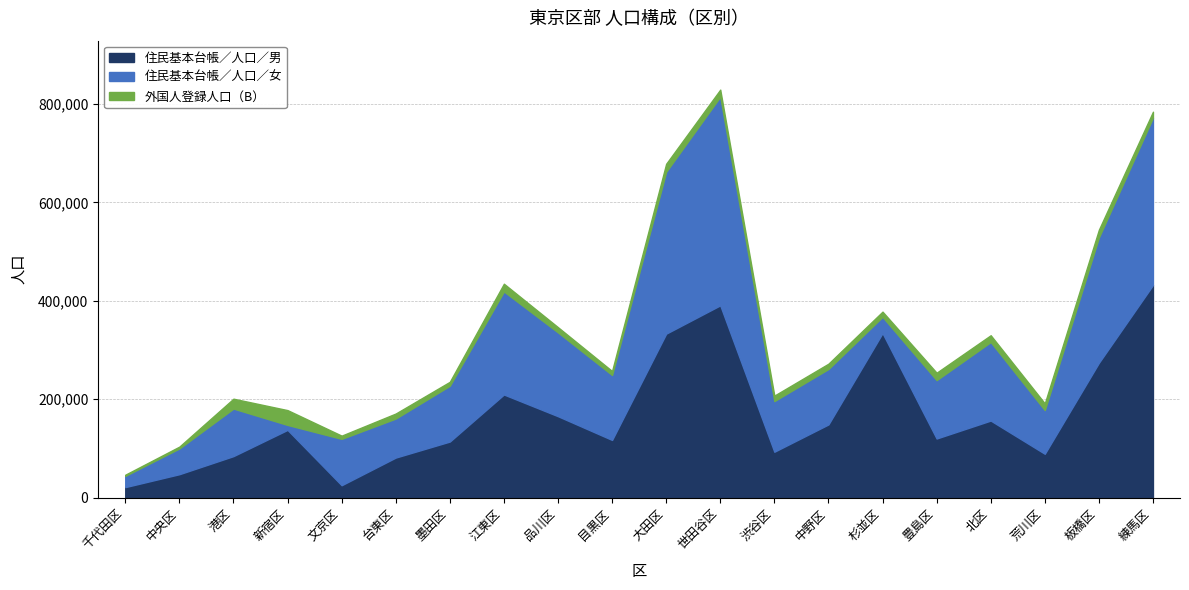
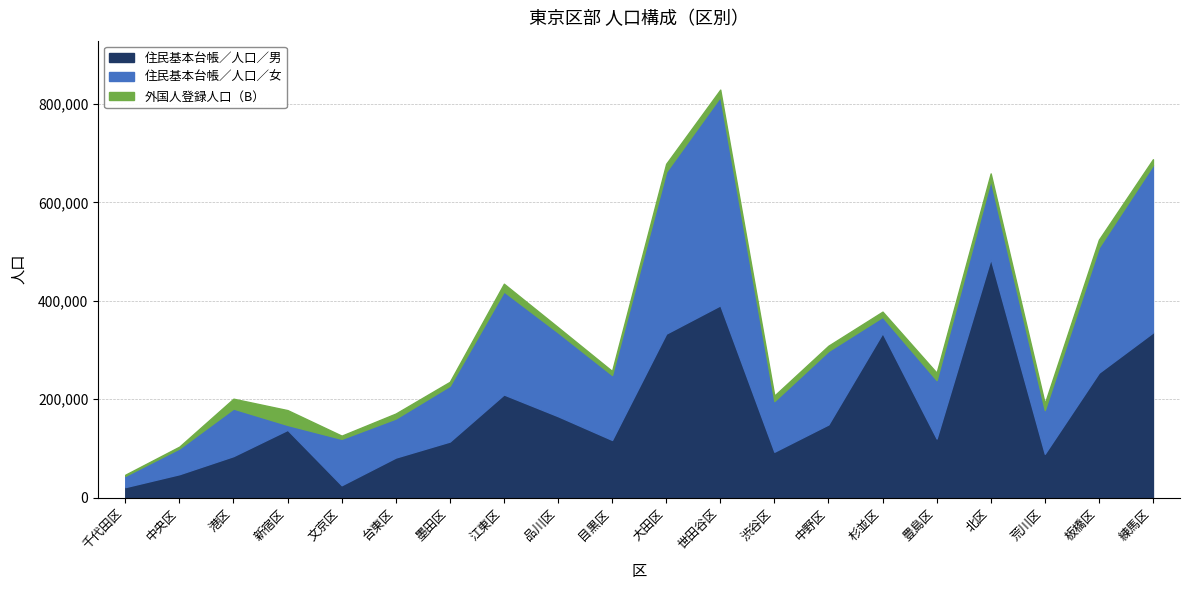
住民基本台帳／人口／女, 中野区: 110,000 -> 150,000
住民基本台帳／人口／男, 北区: 160,000 -> 490,000
住民基本台帳／人口／男, 板橋区: 270,000 -> 250,000
住民基本台帳／人口／男, 練馬区: 430,000 -> 340,000
